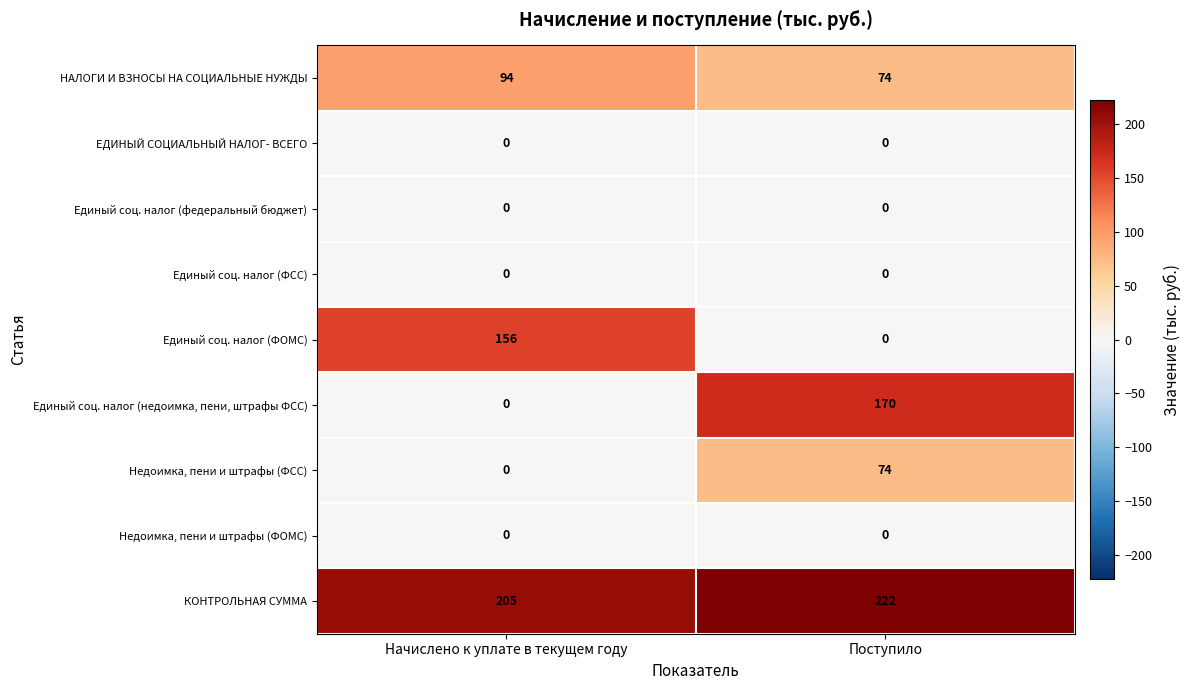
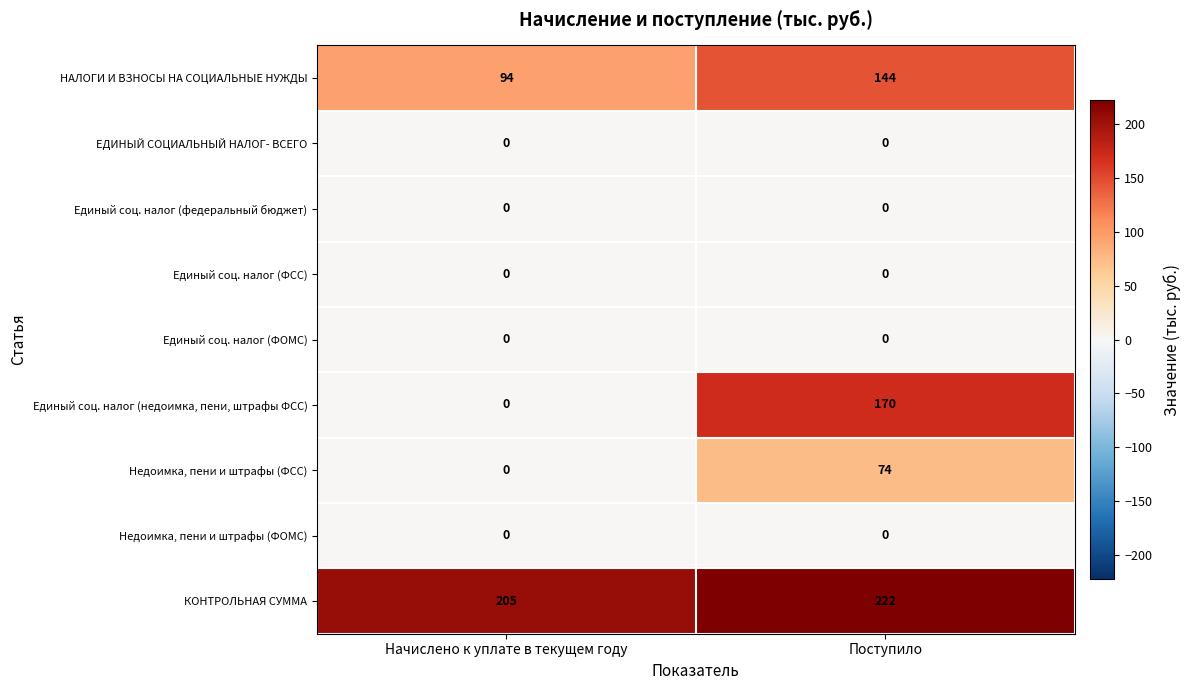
НАЛОГИ И ВЗНОСЫ НА СОЦИАЛЬНЫЕ НУЖДЫ, Поступило: 74 -> 144
Единый соц. налог (ФОМС), Начислено к уплате в текущем году: 156 -> 0
